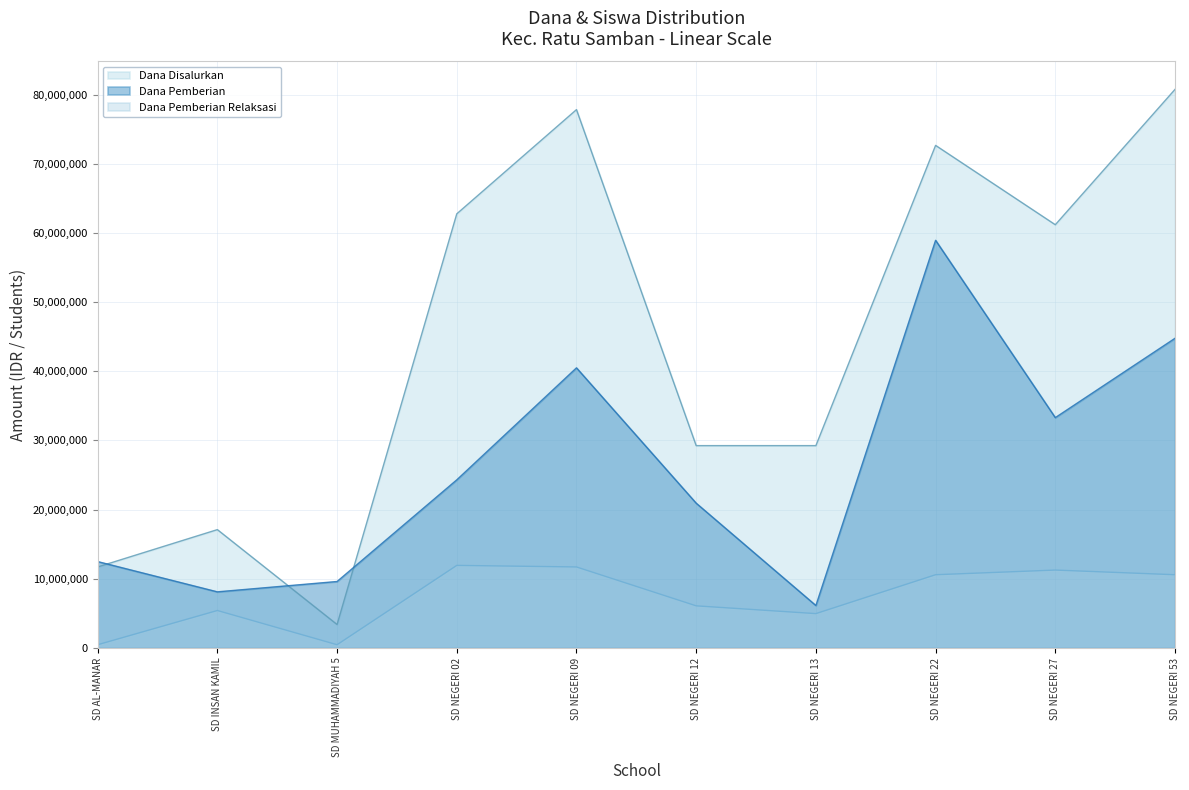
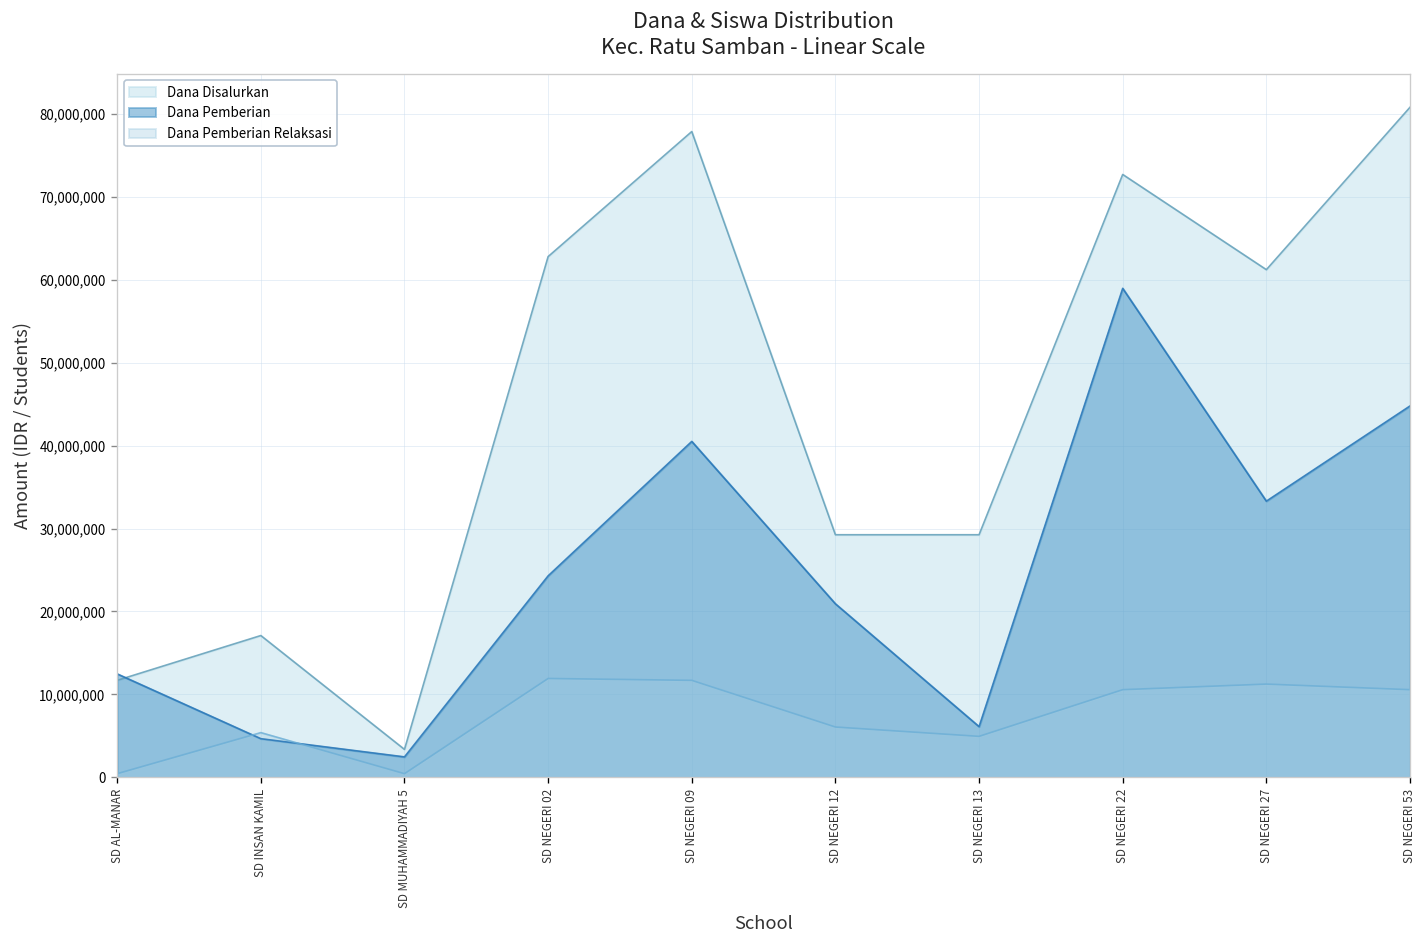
Dana Pemberian, SD INSAN KAMIL: 8,000,000 -> 5,000,000
Dana Pemberian, SD MUHAMMADIYAH 5: 10,000,000 -> 2,000,000
